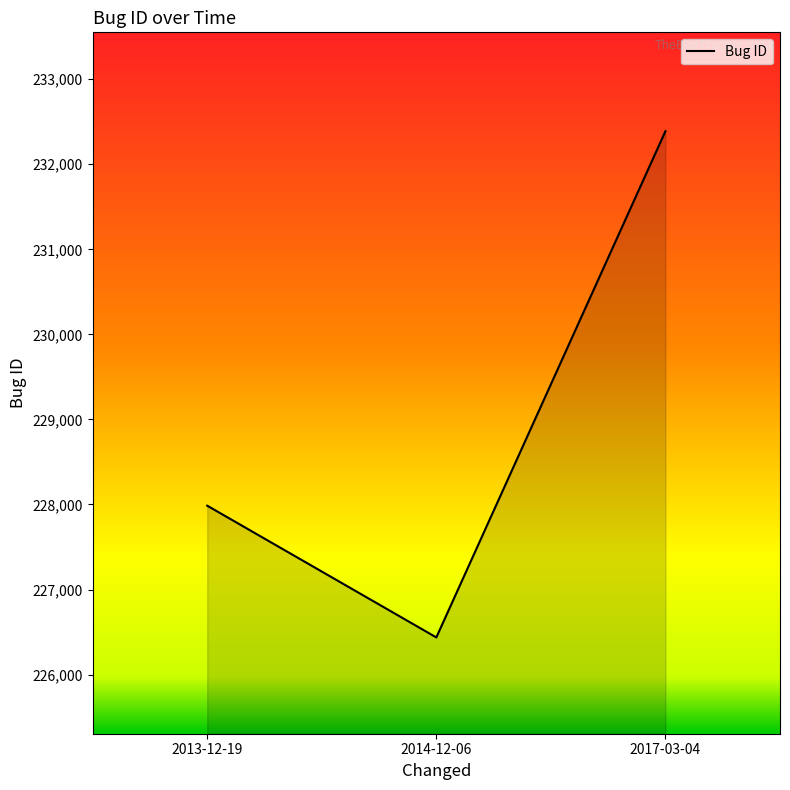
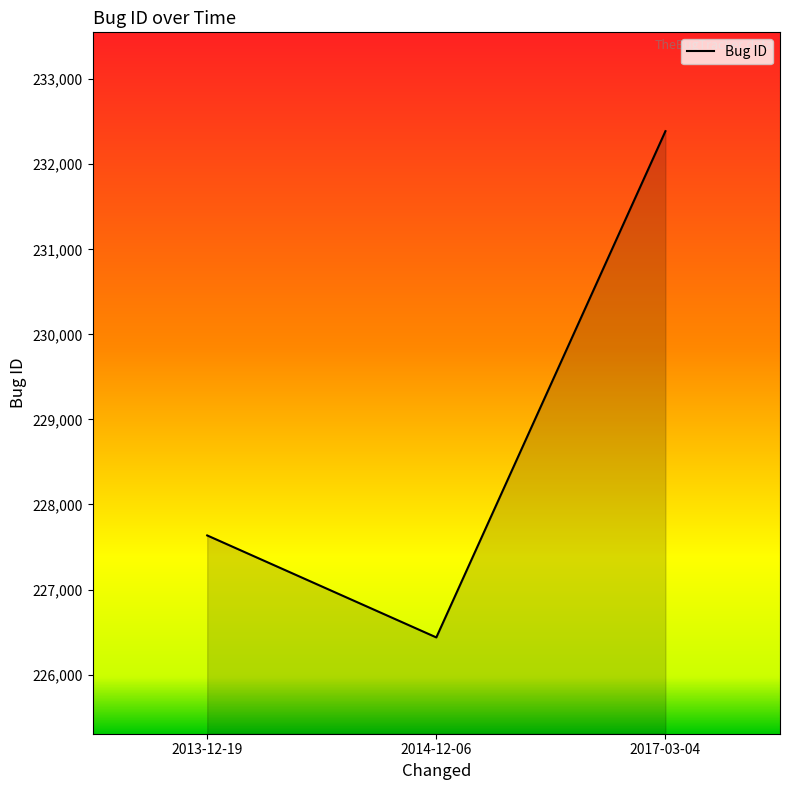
2013-12-19: 228,000 -> 227,600
